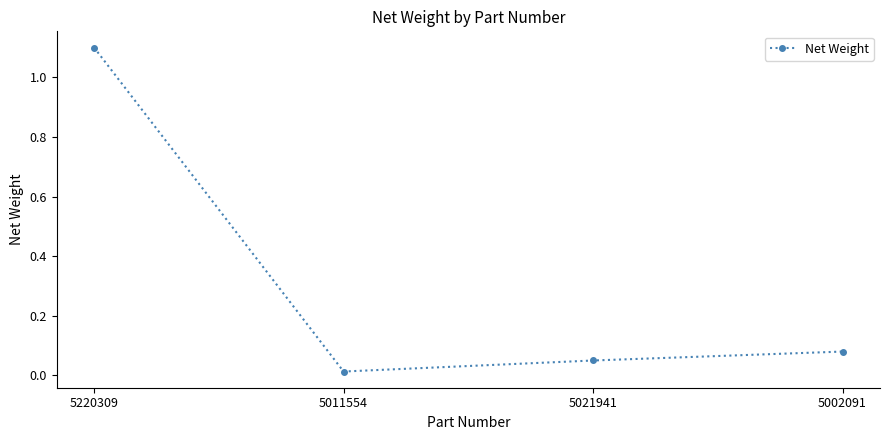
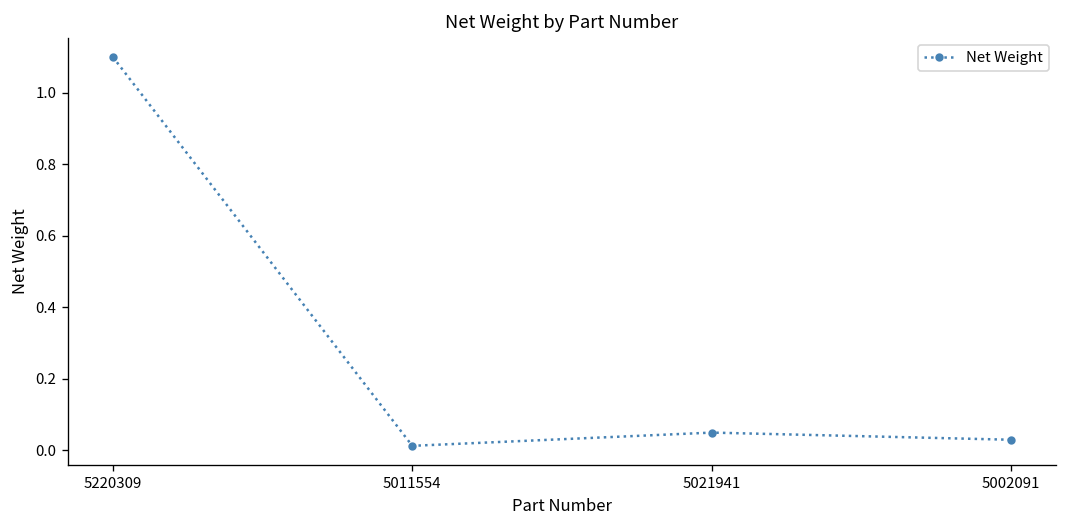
5002091: 0.08 -> 0.03
